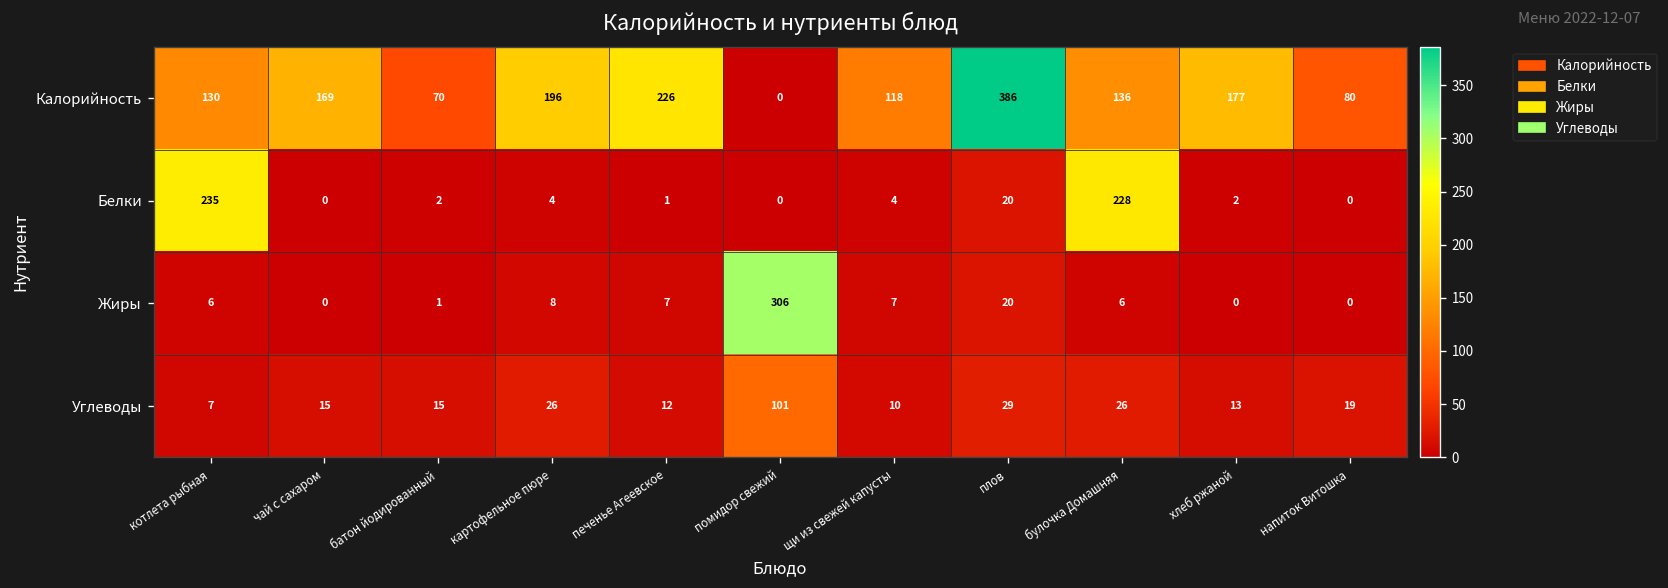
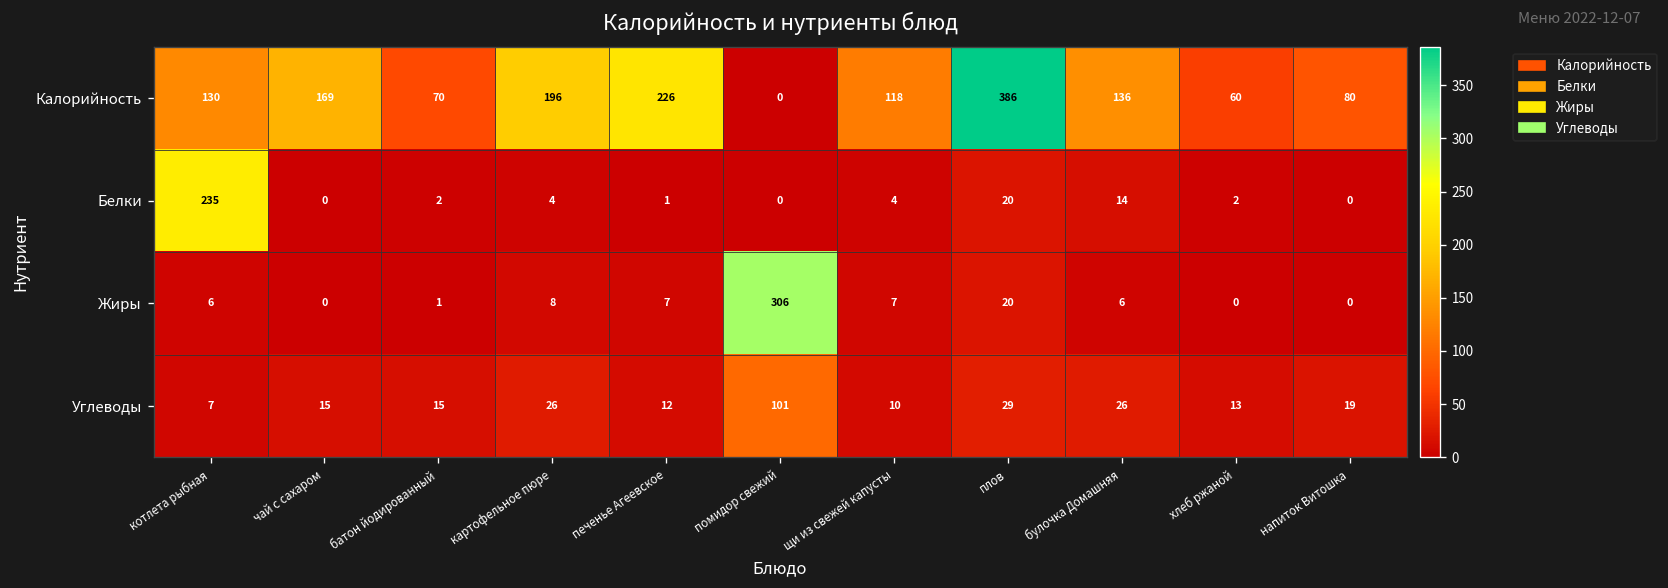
Калорийность, хлеб ржаной: 177 -> 60
Белки, булочка Домашняя: 228 -> 14
